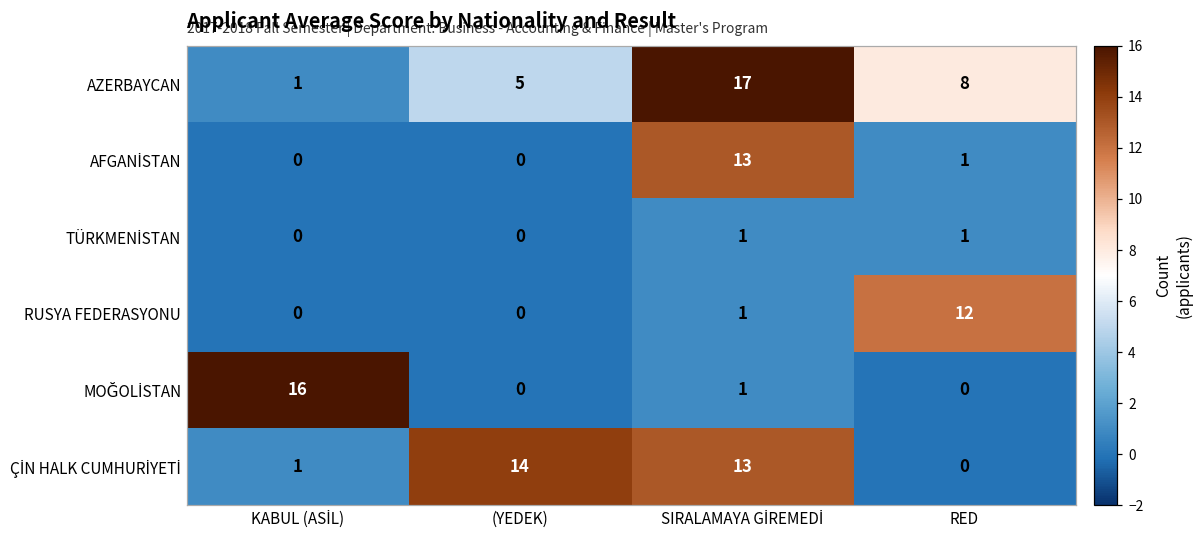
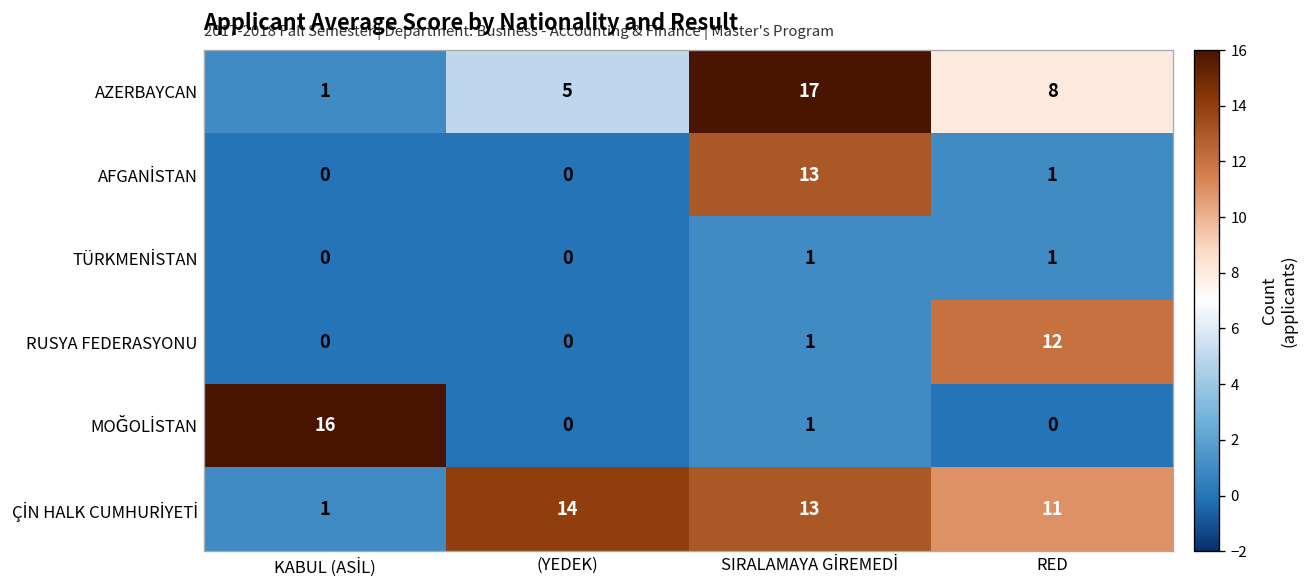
ÇİN HALK CUMHURİYETİ, RED: 0 -> 11
